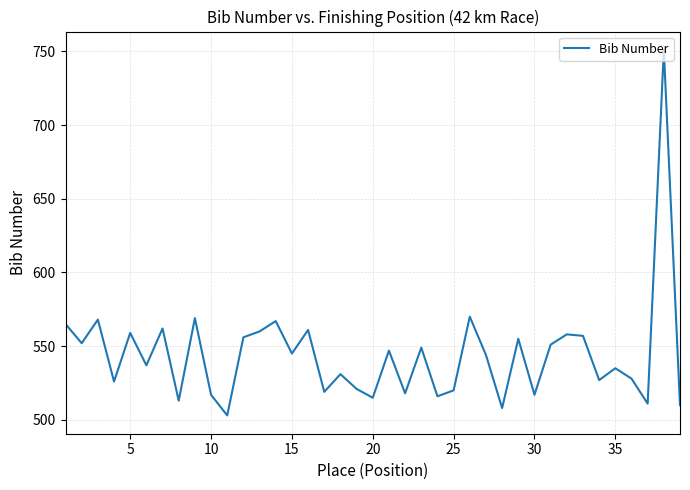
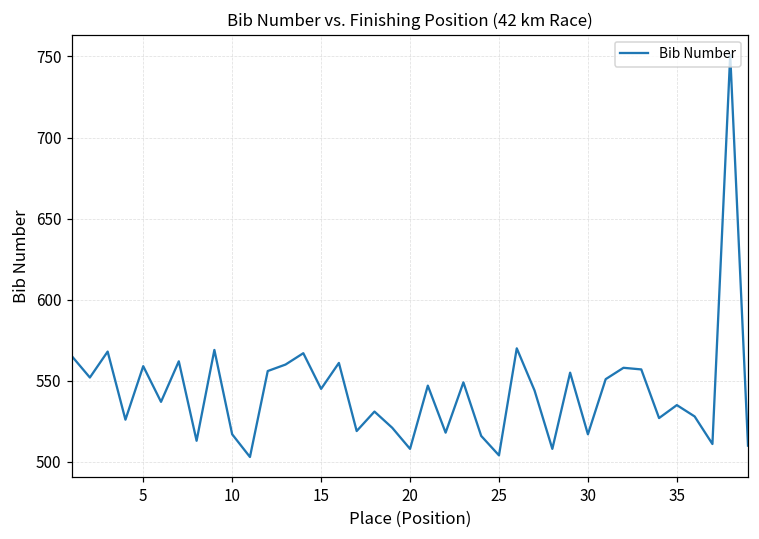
20: 515 -> 508
25: 520 -> 504
